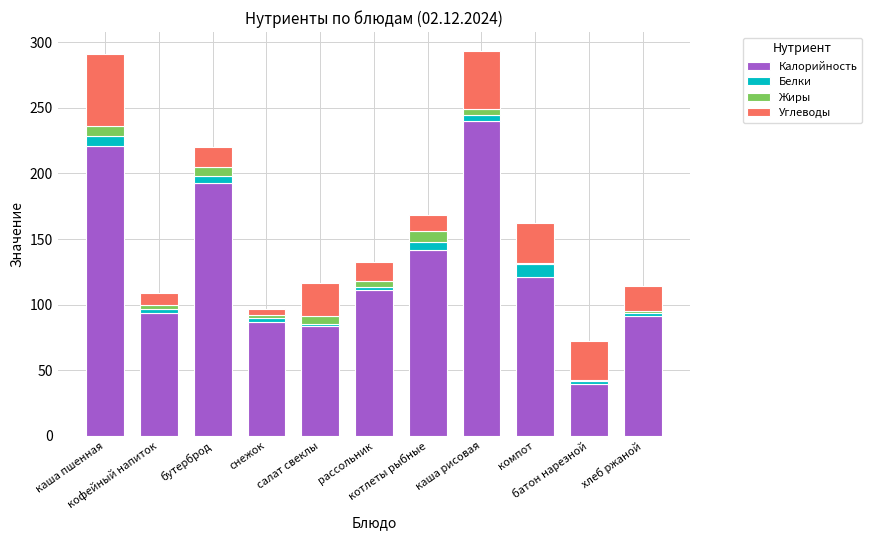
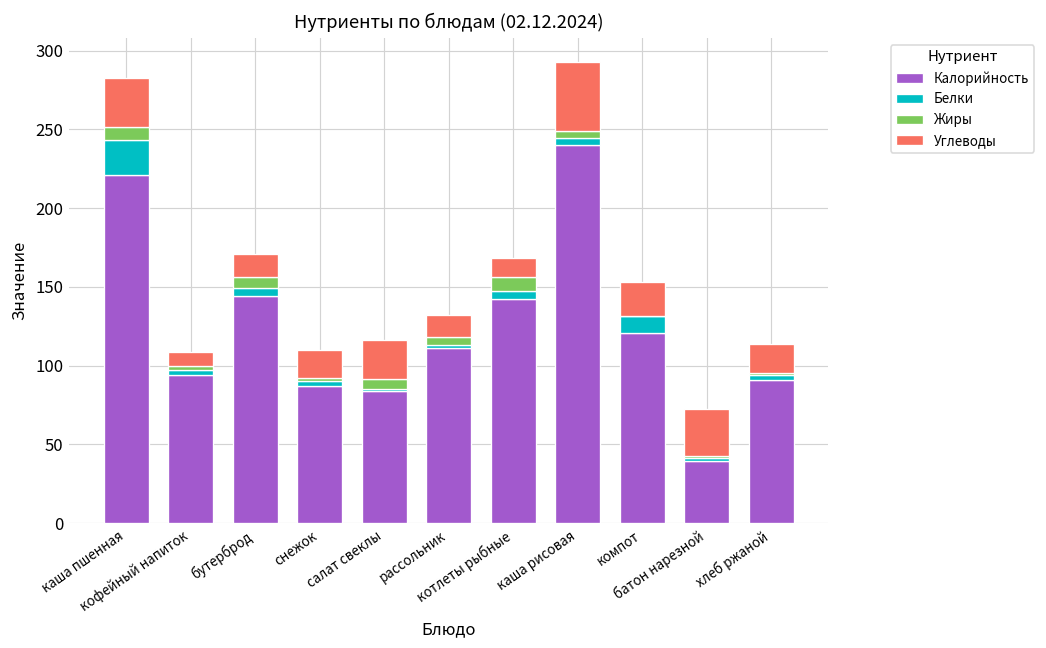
Белки, каша пшенная: 7 -> 23
Углеводы, каша пшенная: 55 -> 31
Калорийность, бутерброд: 193 -> 144
Углеводы, снежок: 4 -> 18
Углеводы, компот: 31 -> 21
